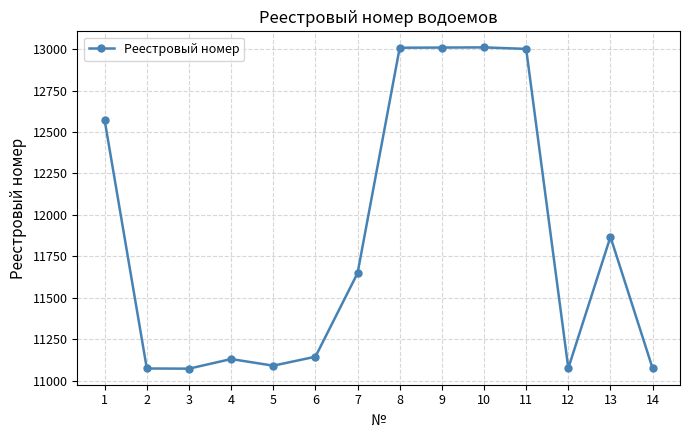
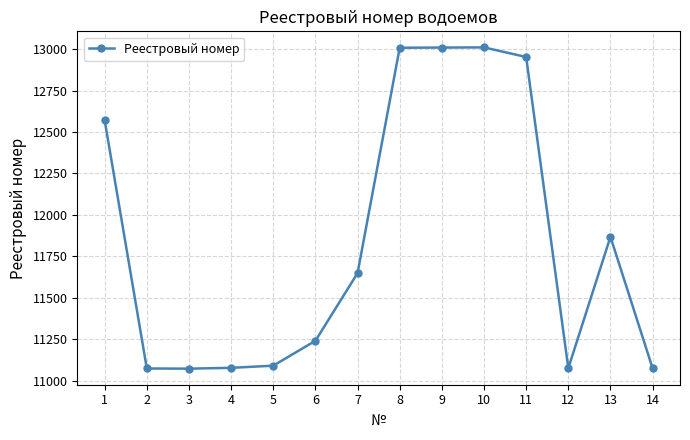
4: 11130 -> 11080
6: 11150 -> 11240
11: 13000 -> 12950
